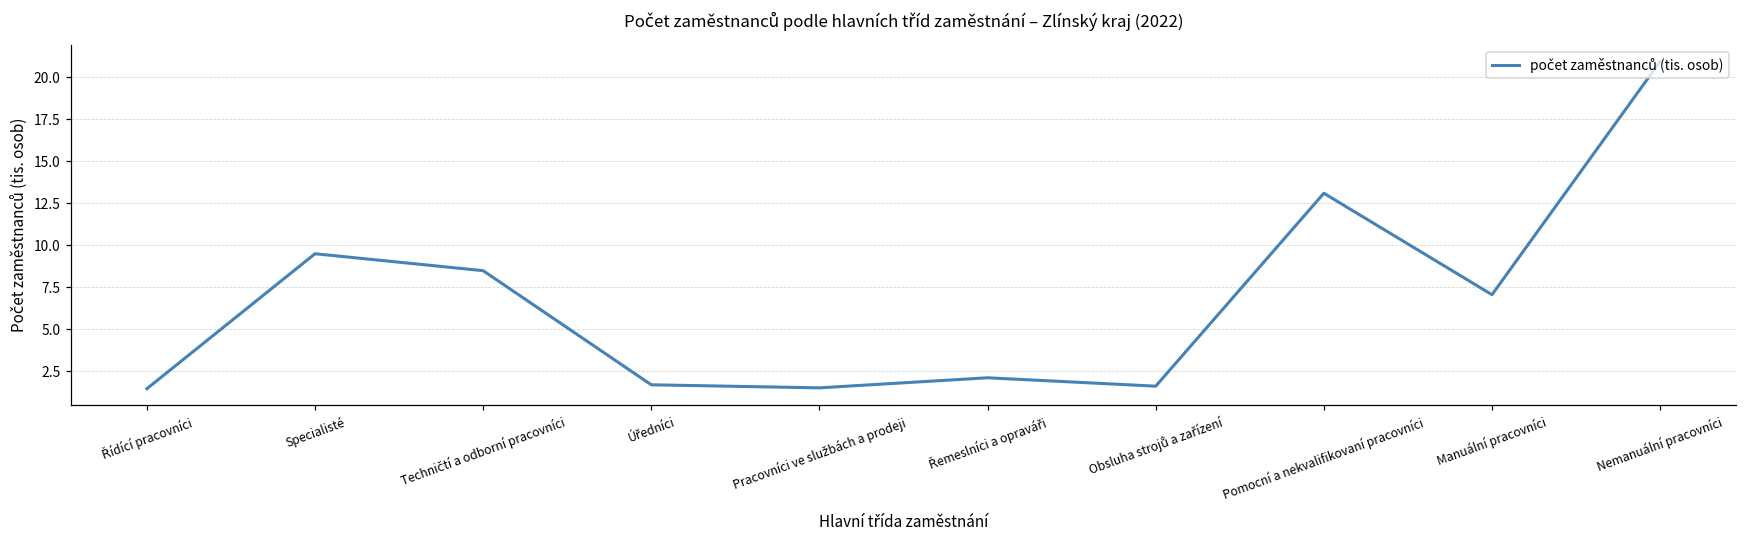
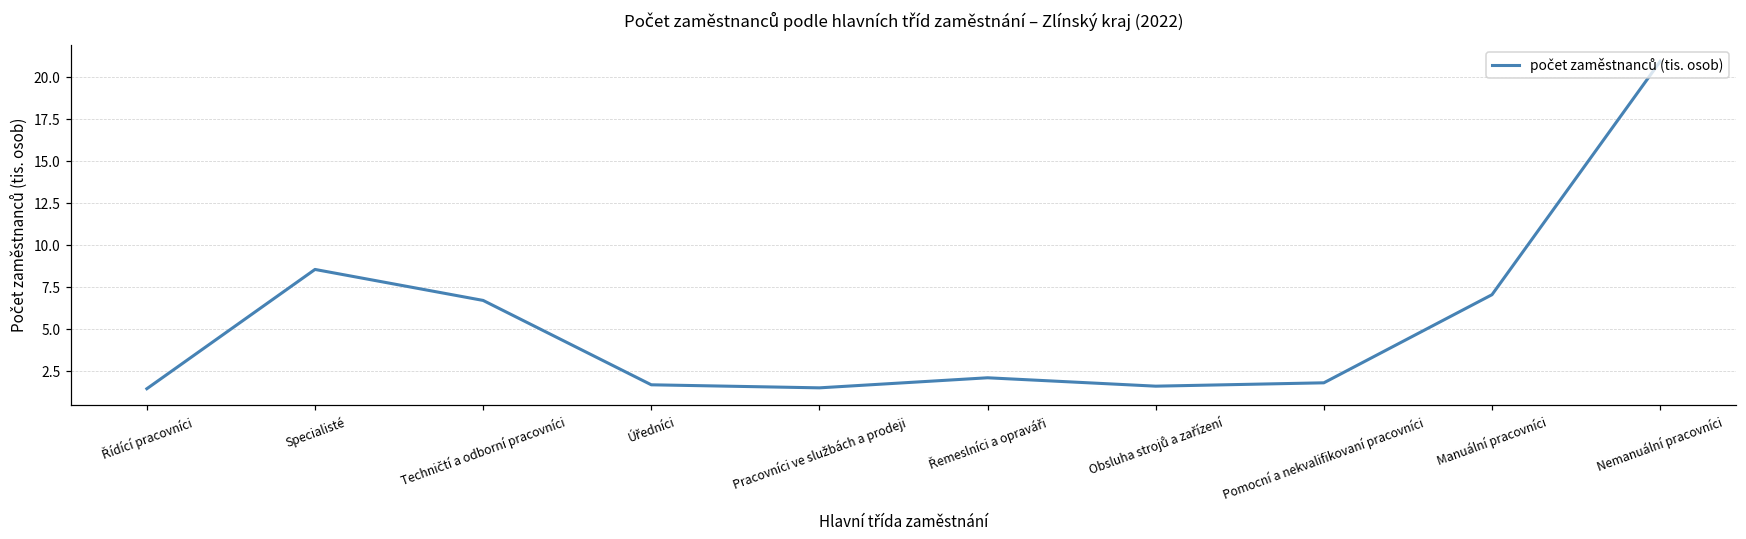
Specialisté: 9.5 -> 8.6
Techničtí a odborní pracovníci: 8.5 -> 6.7
Pomocní a nekvalifikovaní pracovníci: 13.1 -> 1.8
